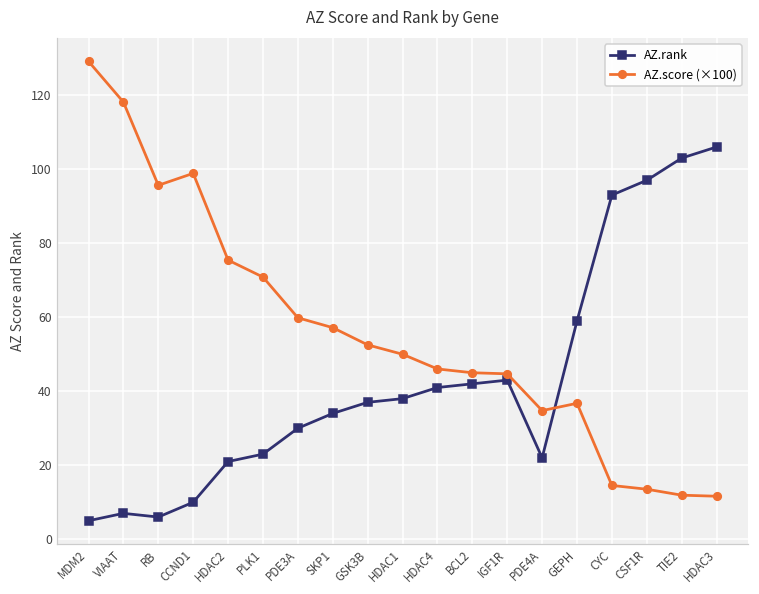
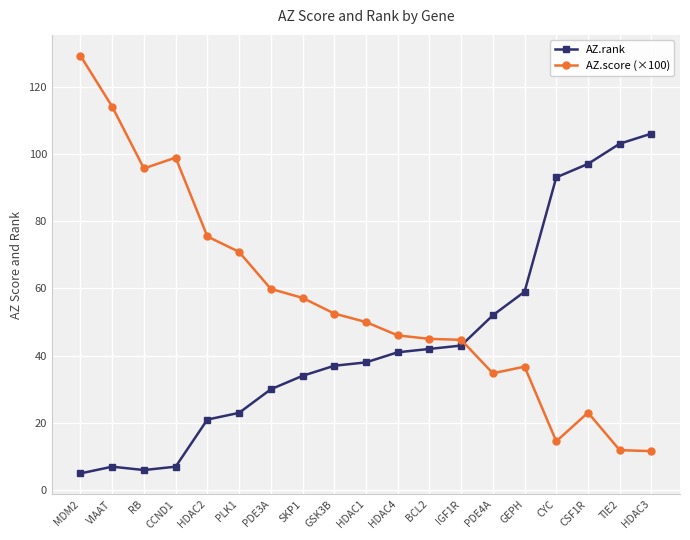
AZ.score (×100), VIAAT: 118 -> 114
AZ.rank, CCND1: 10 -> 7
AZ.rank, PDE4A: 22 -> 52
AZ.score (×100), CSF1R: 14 -> 23
